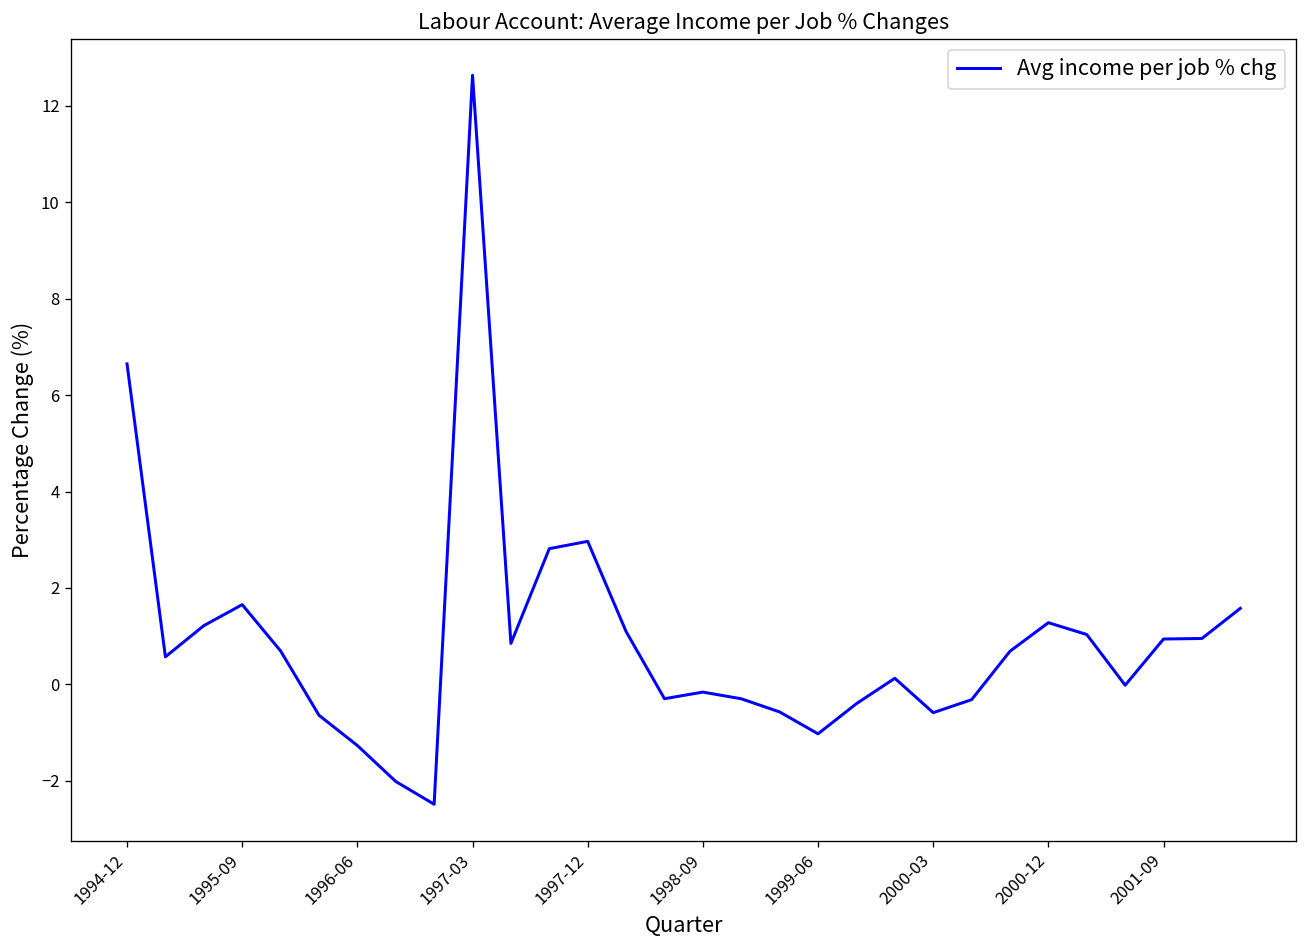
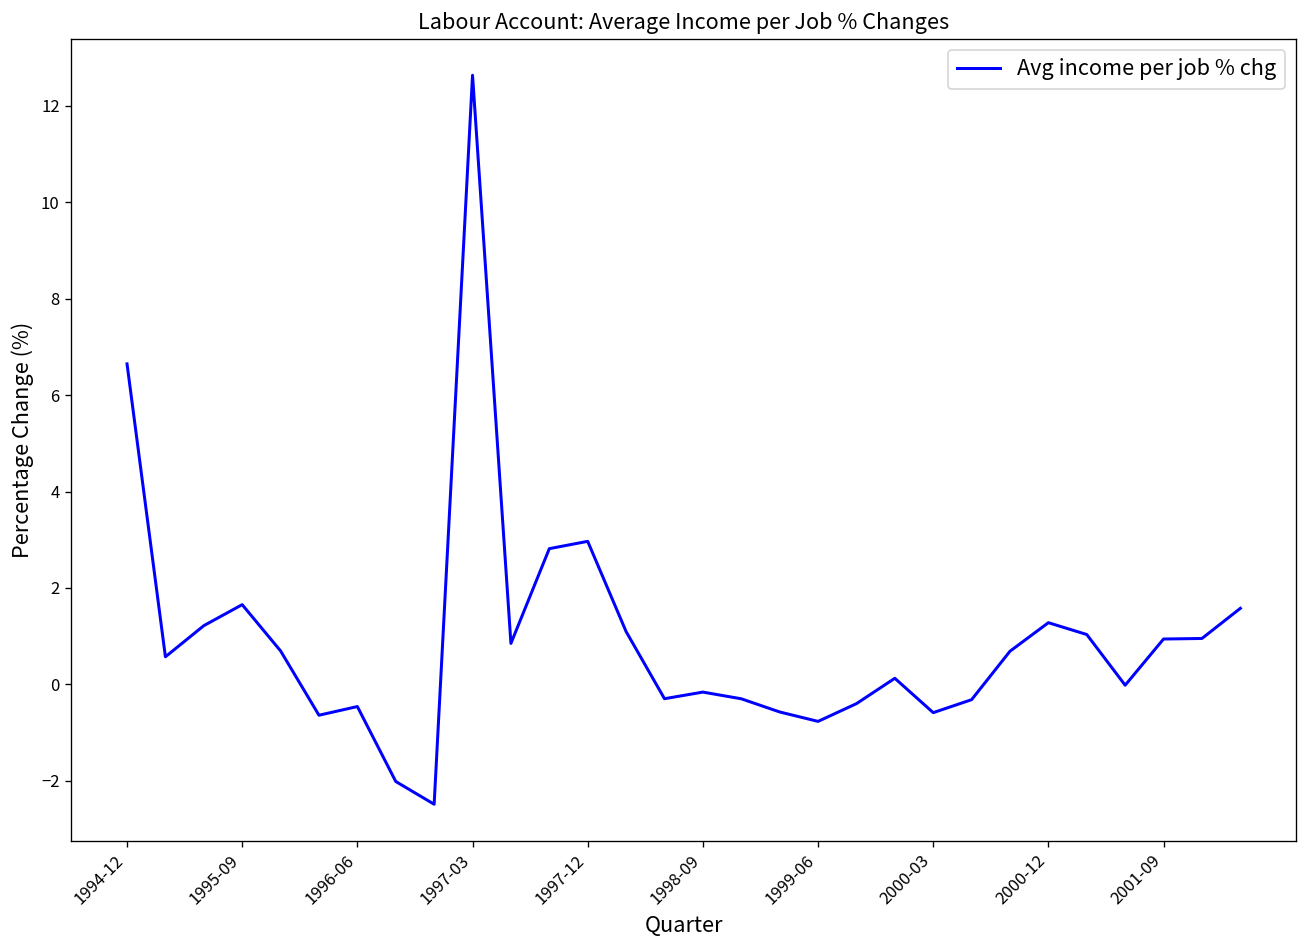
1996-06: -1.3 -> -0.5
1999-06: -1.0 -> -0.8
